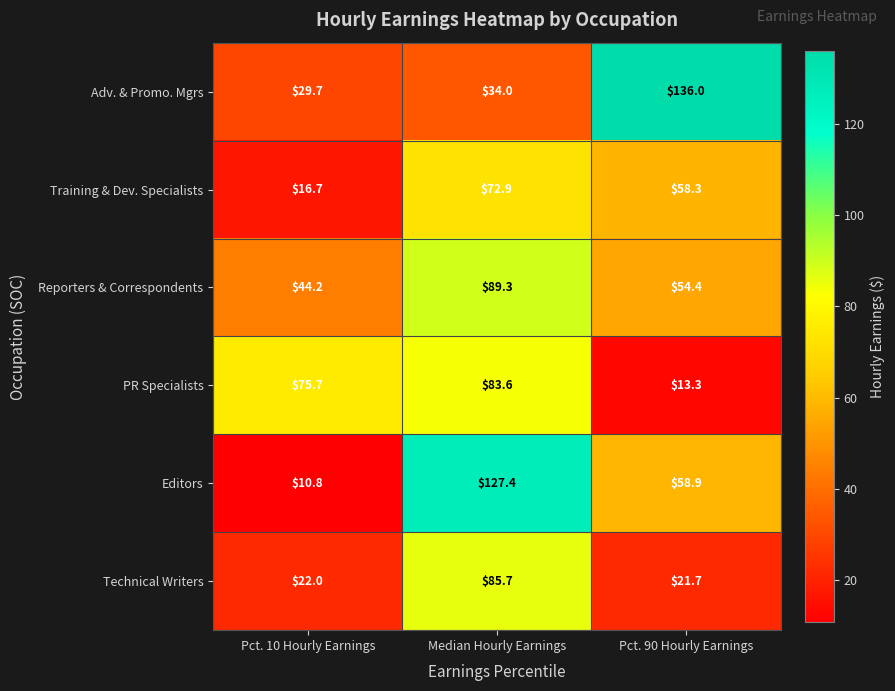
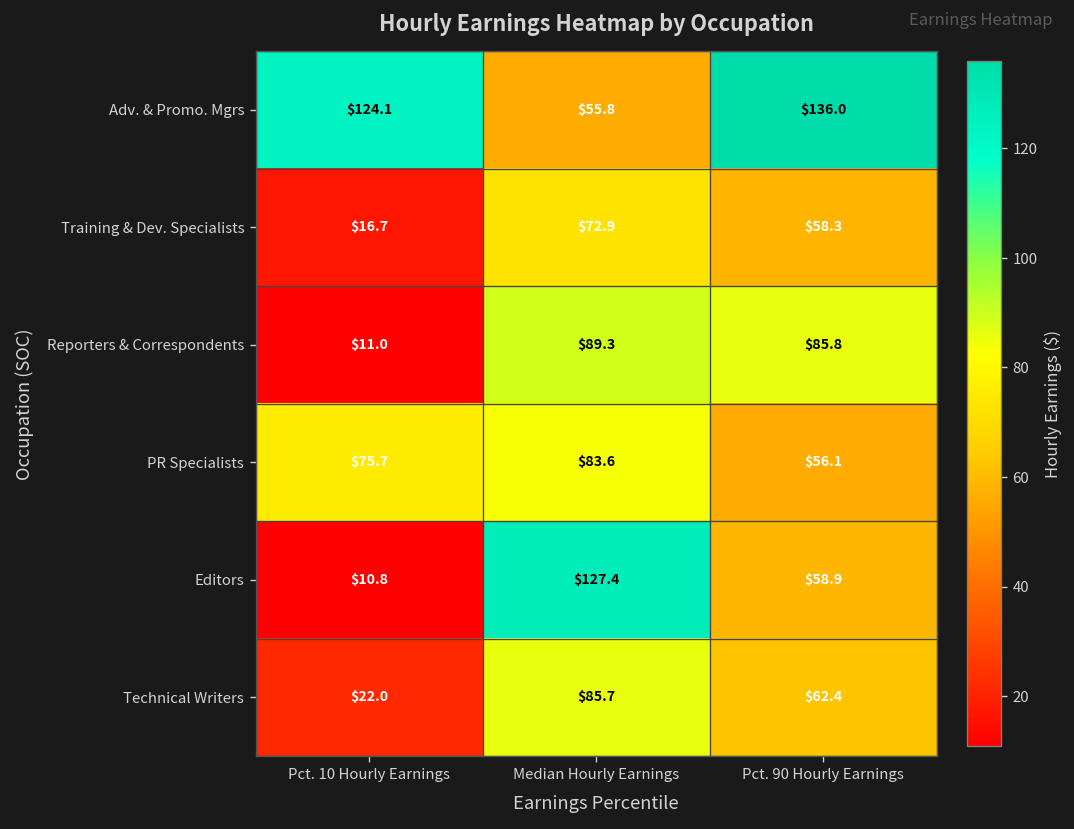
Adv. & Promo. Mgrs, Pct. 10 Hourly Earnings: $29.7 -> $124.1
Adv. & Promo. Mgrs, Median Hourly Earnings: $34.0 -> $55.8
Reporters & Correspondents, Pct. 10 Hourly Earnings: $44.2 -> $11.0
Reporters & Correspondents, Pct. 90 Hourly Earnings: $54.4 -> $85.8
PR Specialists, Pct. 90 Hourly Earnings: $13.3 -> $56.1
Technical Writers, Pct. 90 Hourly Earnings: $21.7 -> $62.4
